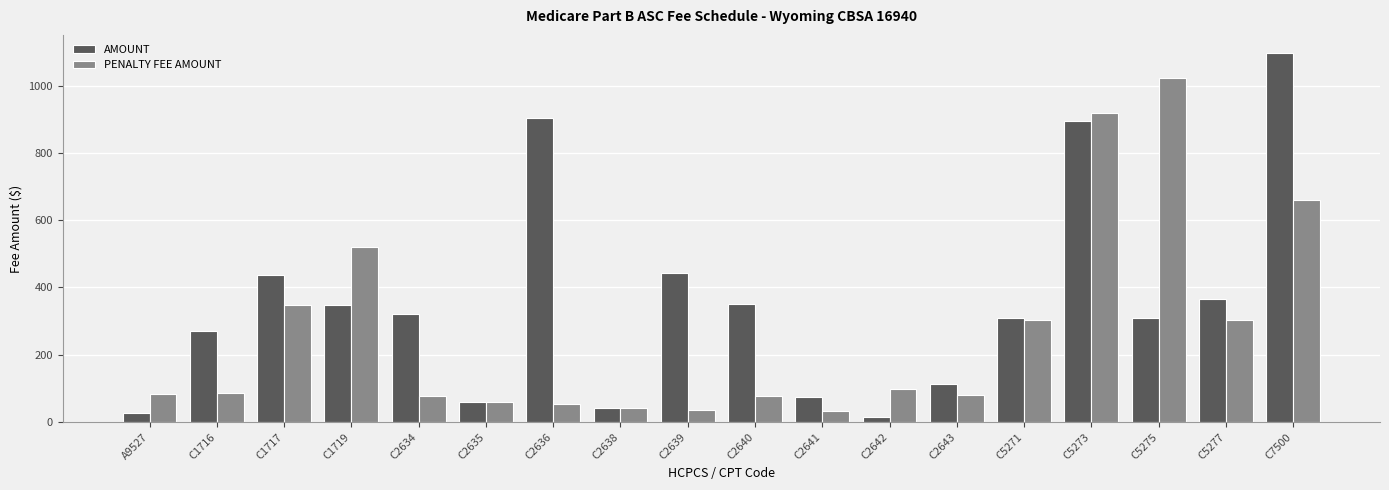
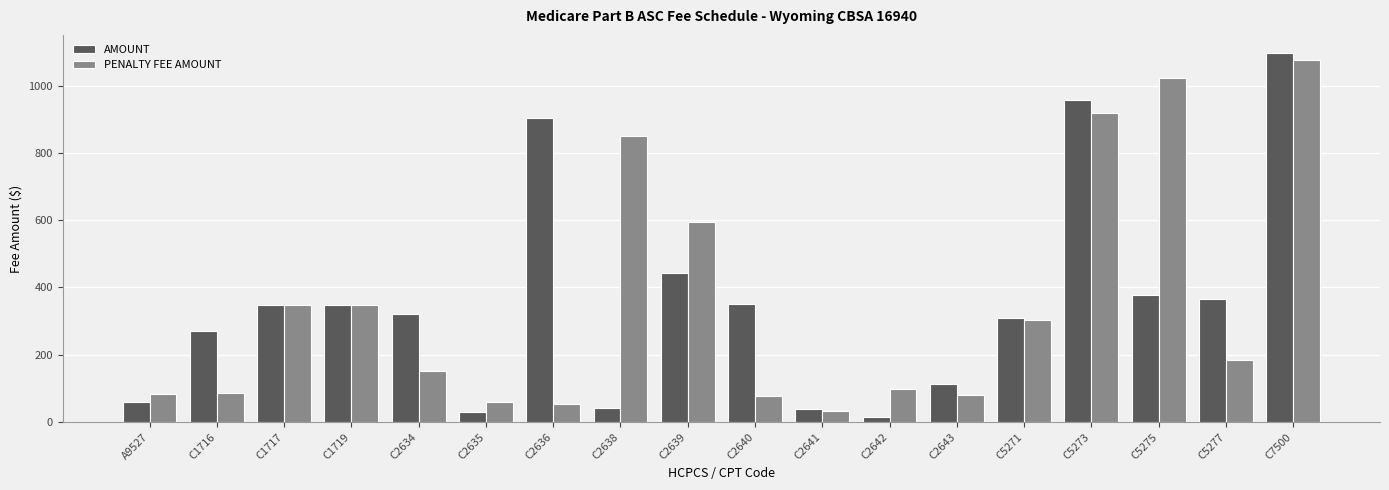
AMOUNT, A9527: 30 -> 60
AMOUNT, C1717: 440 -> 350
PENALTY FEE AMOUNT, C1719: 520 -> 350
PENALTY FEE AMOUNT, C2634: 80 -> 150
AMOUNT, C2635: 60 -> 30
PENALTY FEE AMOUNT, C2638: 40 -> 850
PENALTY FEE AMOUNT, C2639: 30 -> 590
AMOUNT, C2641: 70 -> 40
AMOUNT, C5273: 900 -> 960
AMOUNT, C5275: 310 -> 380
PENALTY FEE AMOUNT, C5277: 300 -> 180
PENALTY FEE AMOUNT, C7500: 660 -> 1070
